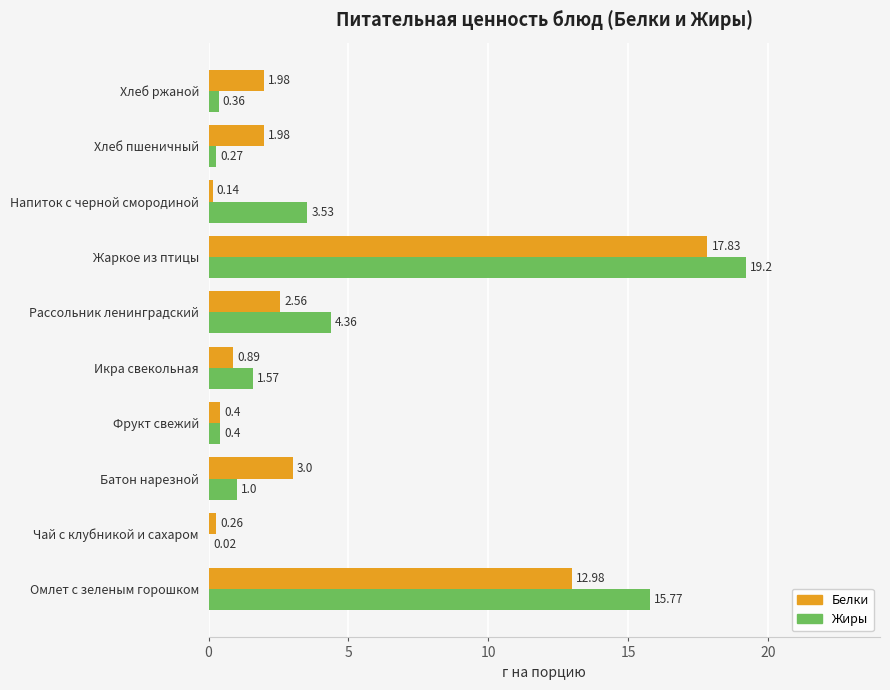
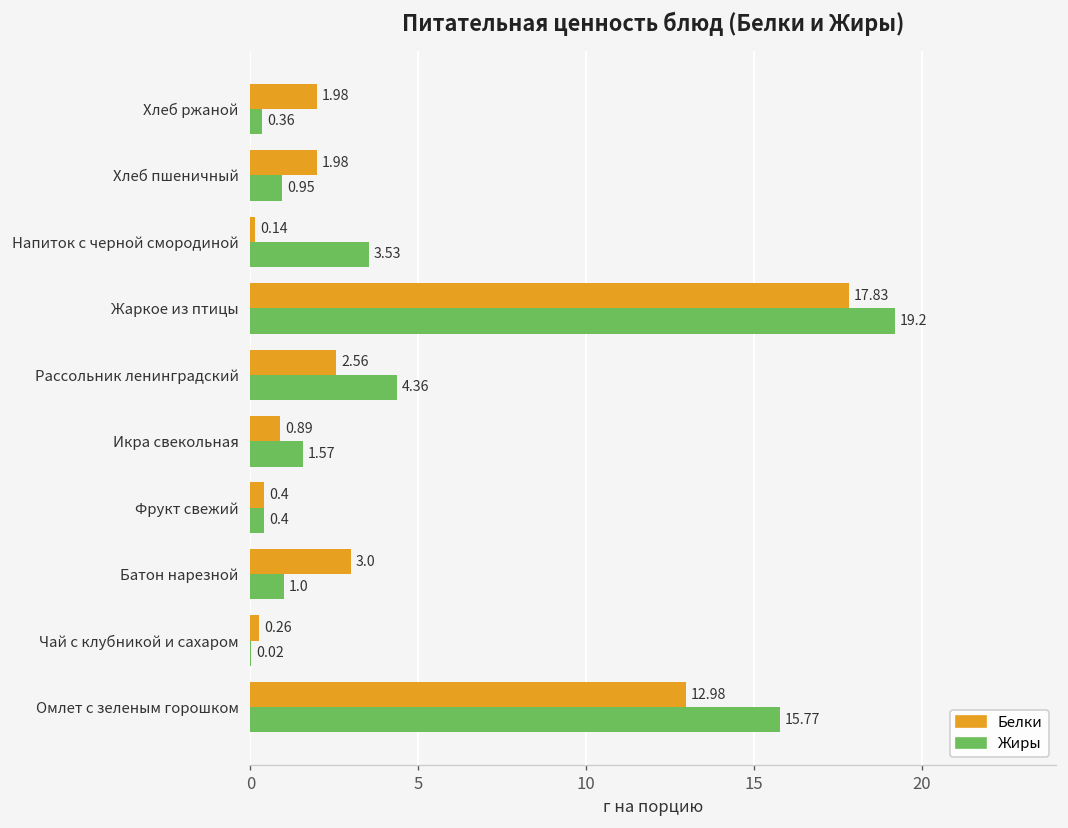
Жиры, Хлеб пшеничный: 0.27 -> 0.95
